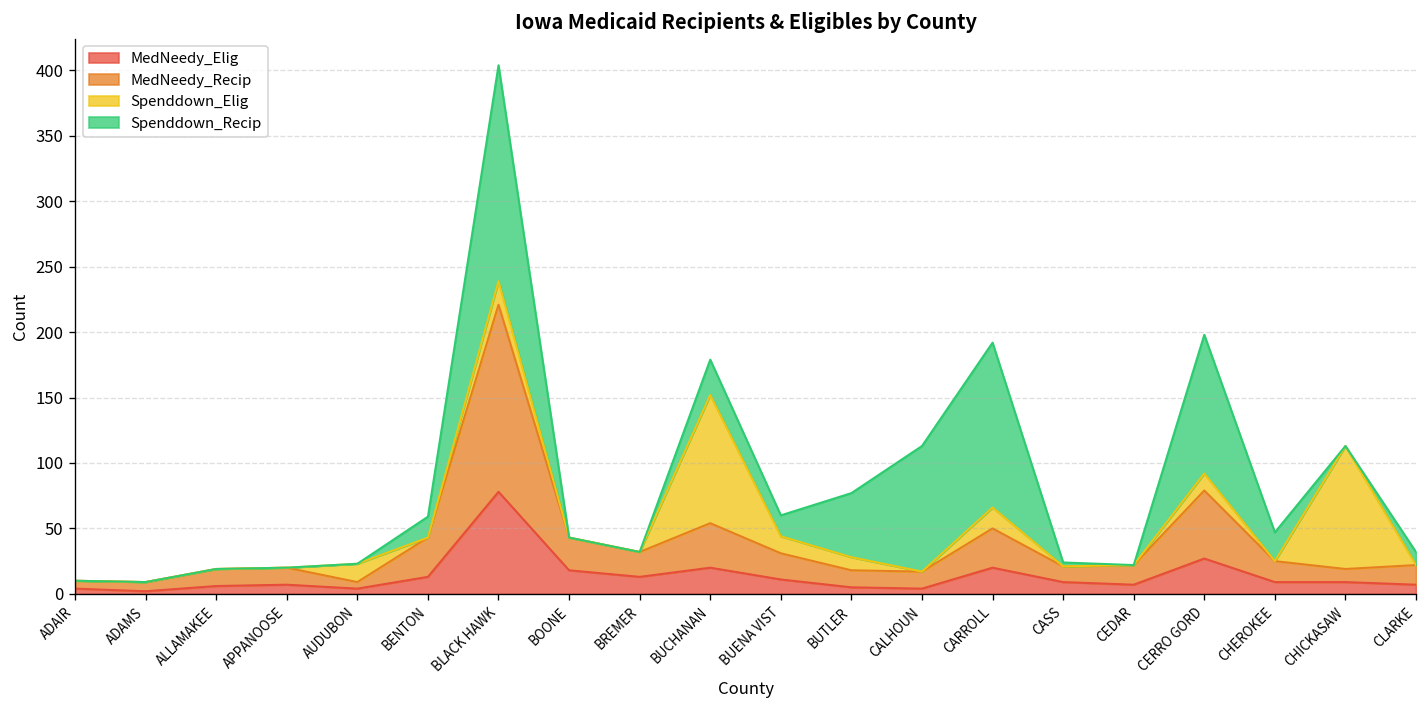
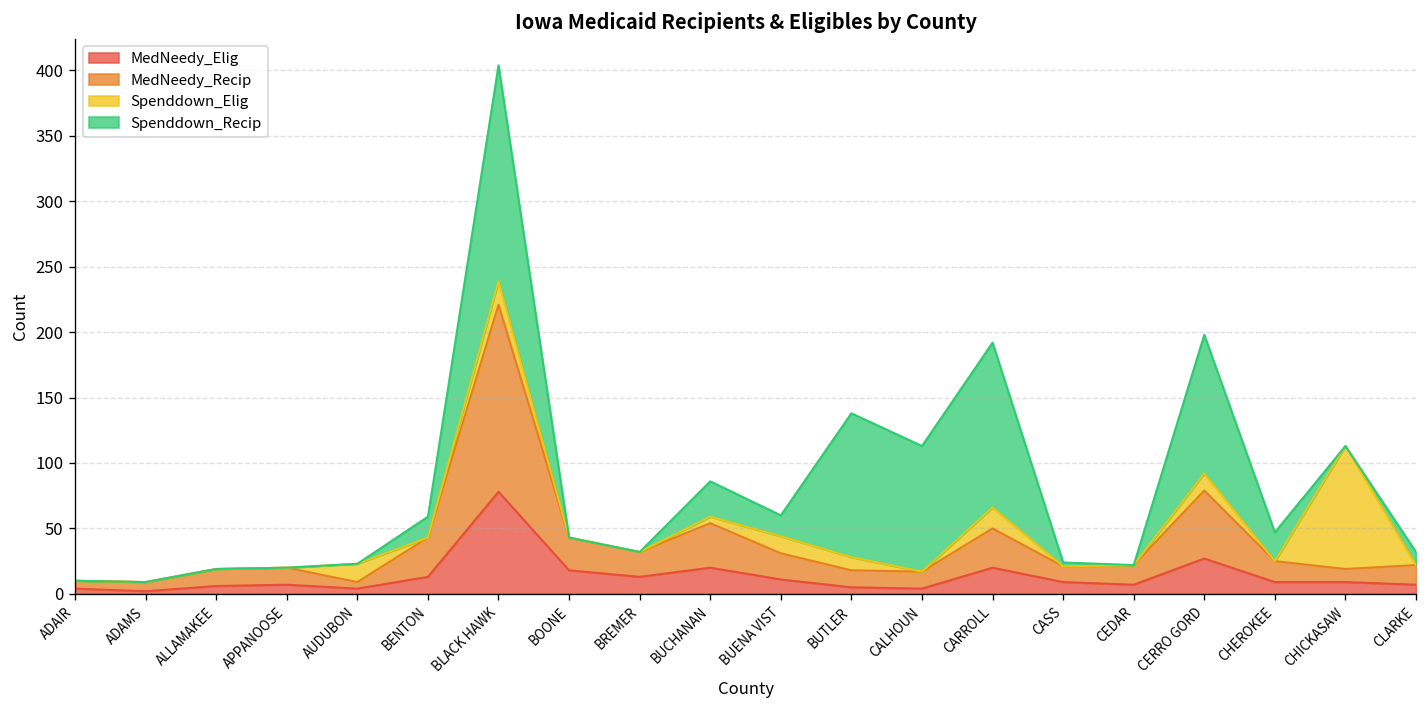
Spenddown_Elig, BUCHANAN: 98 -> 5
Spenddown_Recip, BUTLER: 49 -> 110
